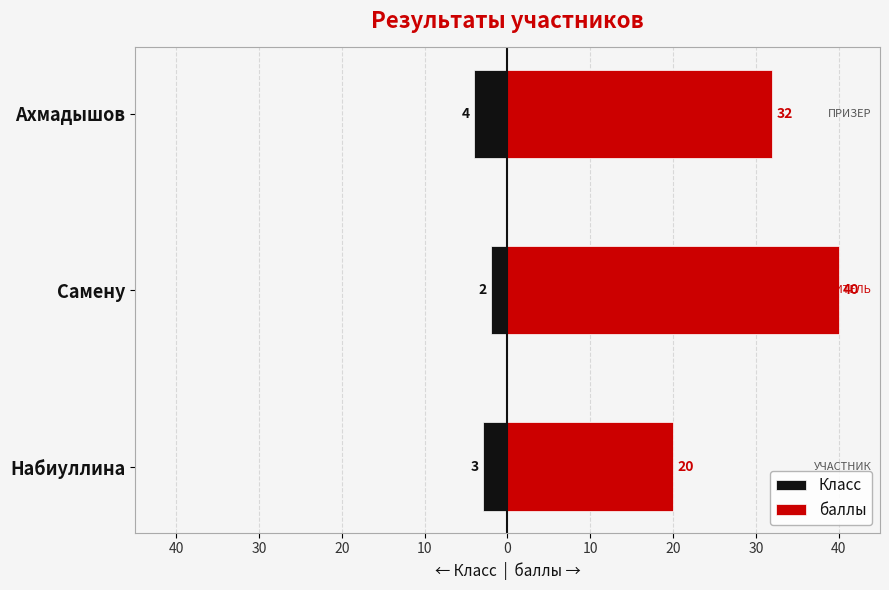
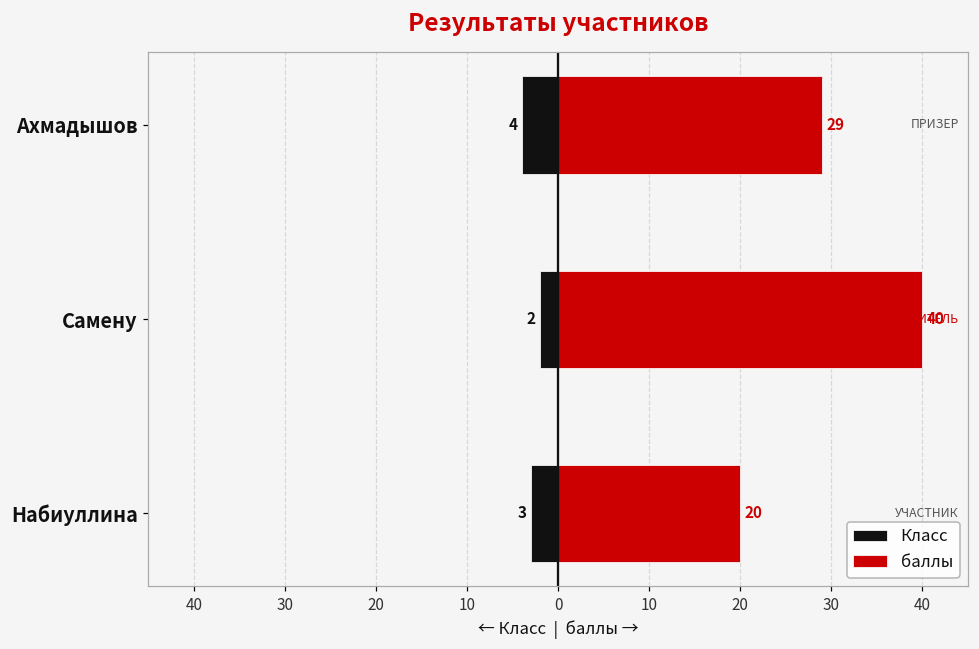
баллы, Ахмадышов: 32 -> 29
